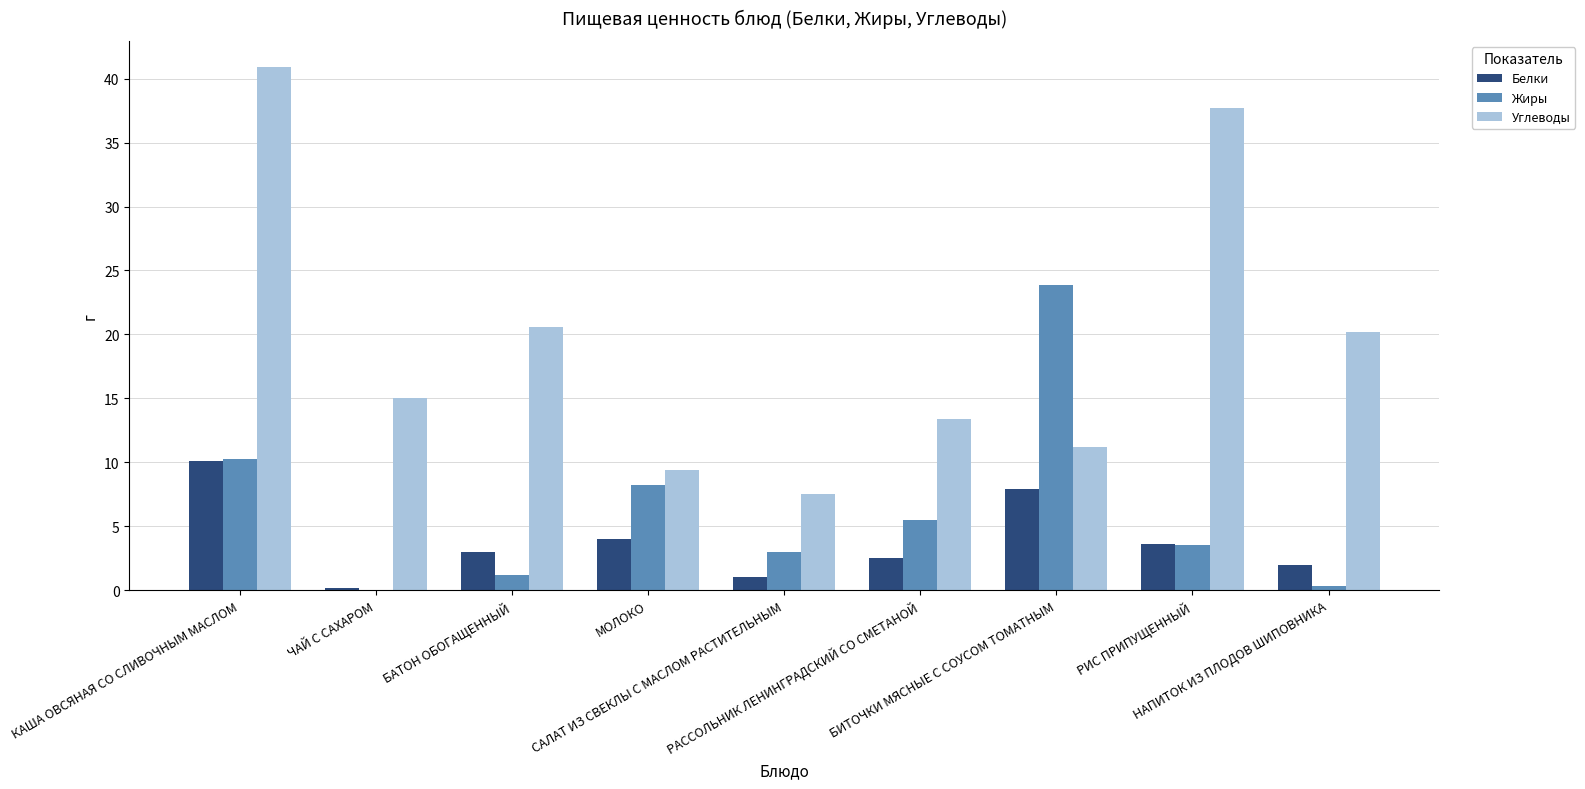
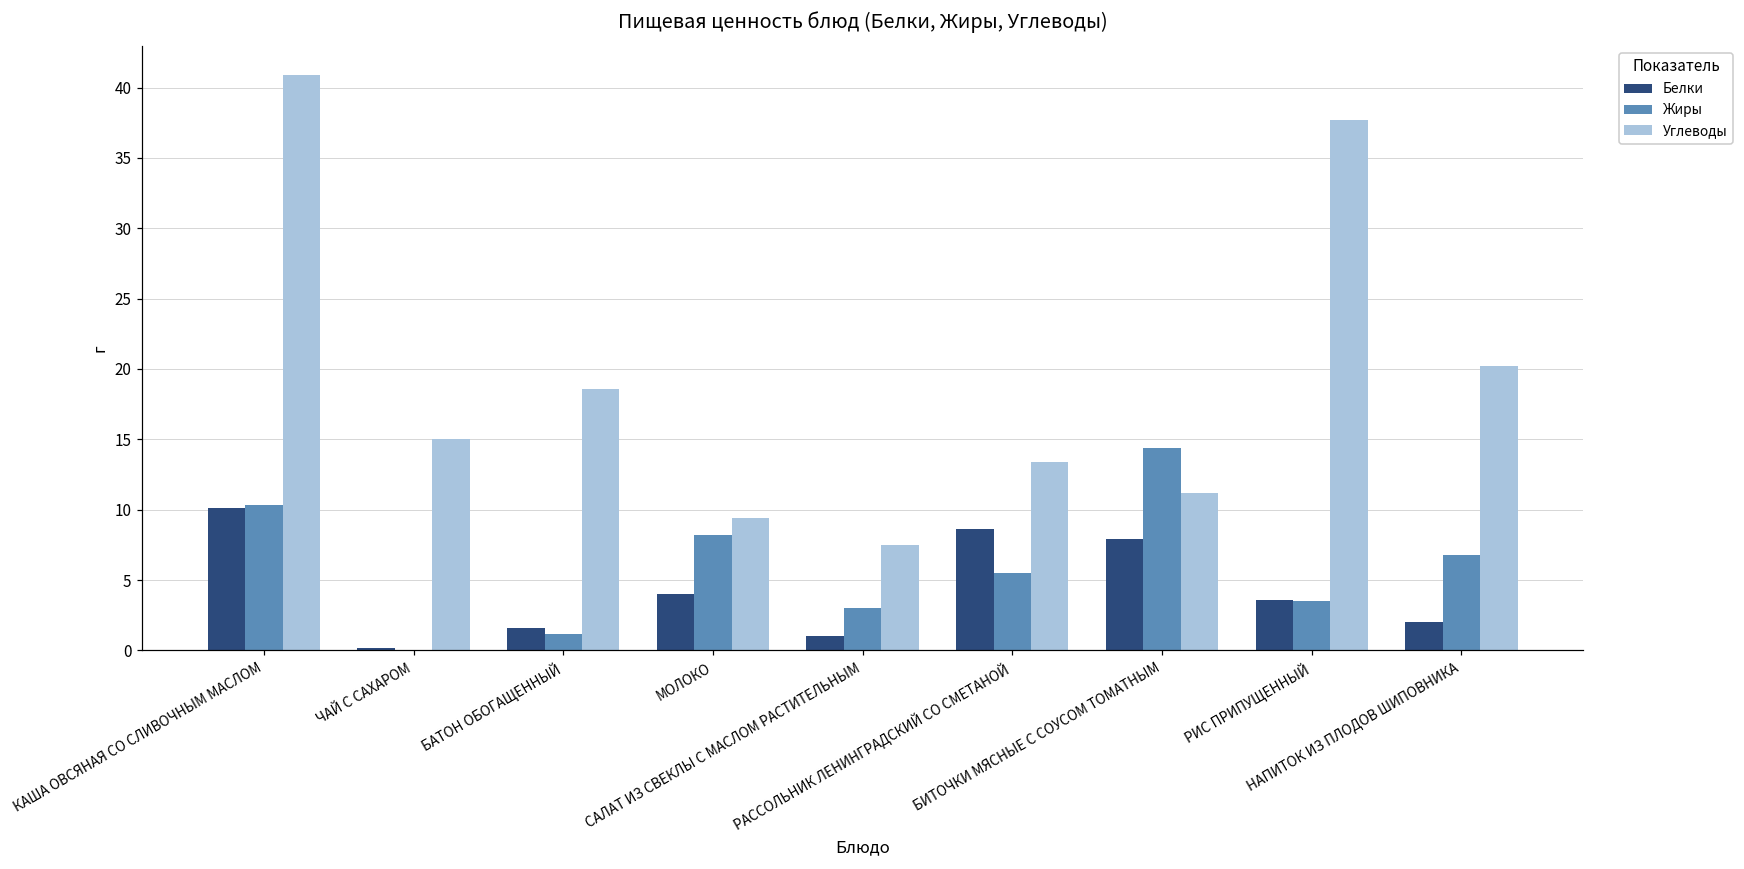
Белки, БАТОН ОБОГАЩЕННЫЙ: 3.0 -> 1.6
Углеводы, БАТОН ОБОГАЩЕННЫЙ: 20.6 -> 18.6
Белки, РАССОЛЬНИК ЛЕНИНГРАДСКИЙ СО СМЕТАНОЙ: 2.5 -> 8.6
Жиры, БИТОЧКИ МЯСНЫЕ С СОУСОМ ТОМАТНЫМ: 23.9 -> 14.4
Жиры, НАПИТОК ИЗ ПЛОДОВ ШИПОВНИКА: 0.3 -> 6.8
